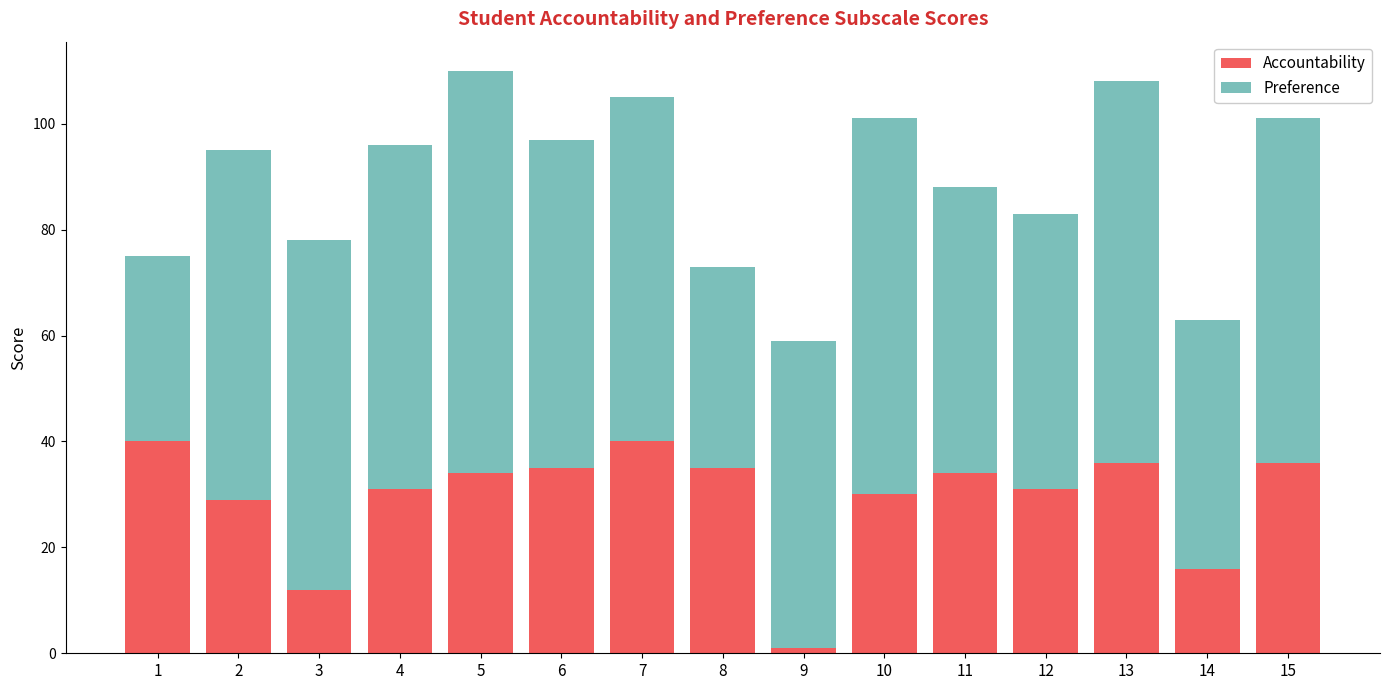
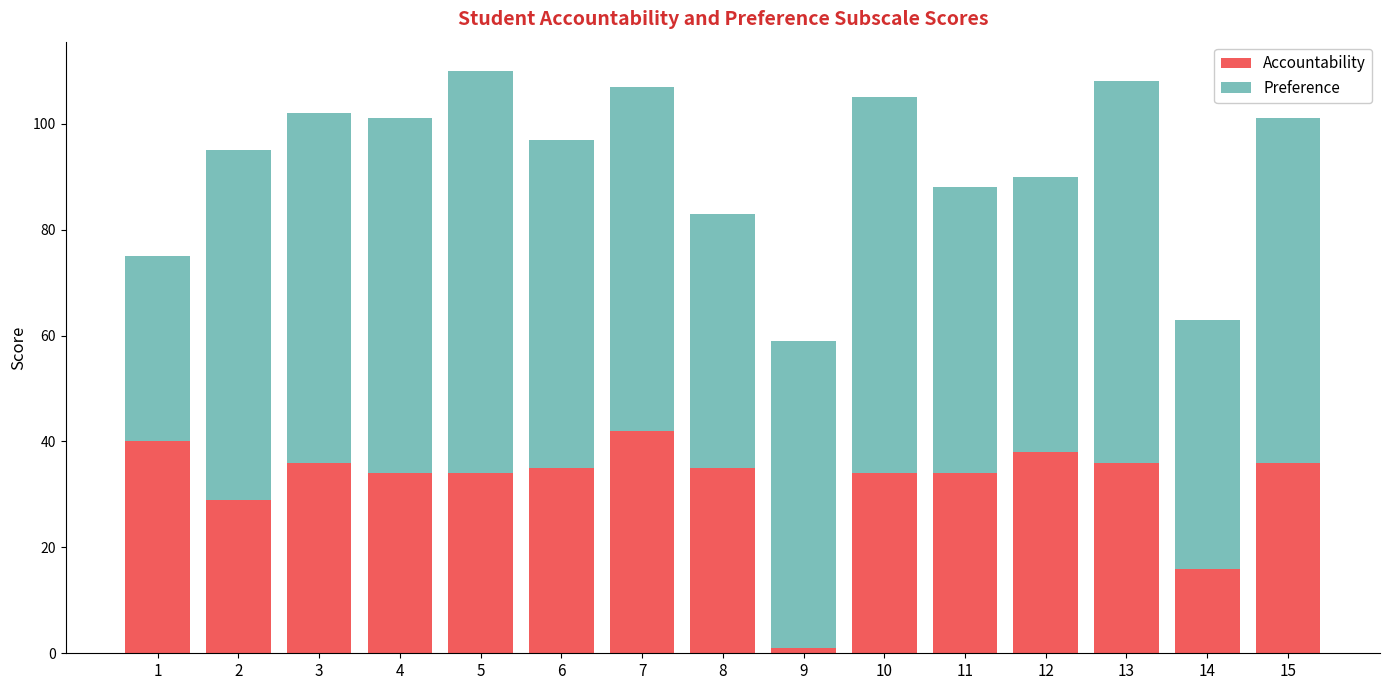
Accountability, 3: 12 -> 36
Accountability, 4: 31 -> 34
Preference, 4: 65 -> 67
Accountability, 7: 40 -> 42
Preference, 8: 38 -> 48
Accountability, 10: 30 -> 34
Accountability, 12: 31 -> 38
